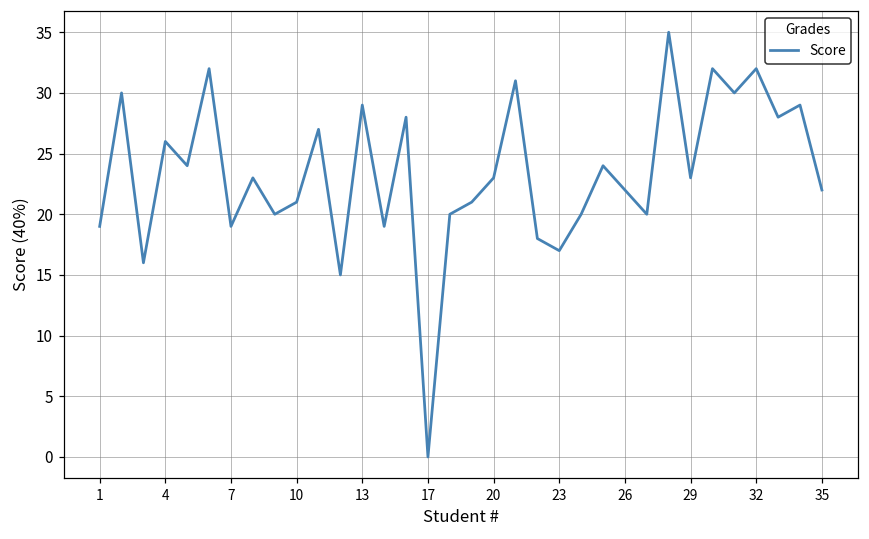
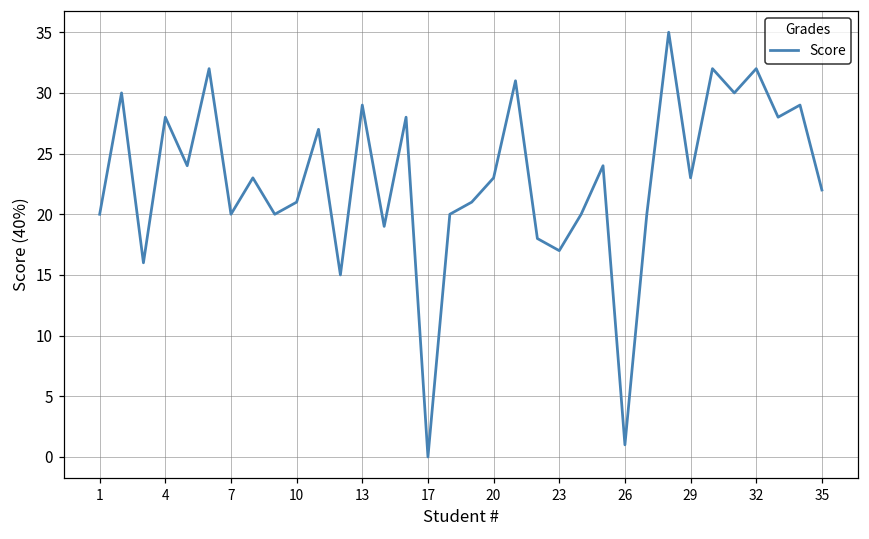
1: 19 -> 20
4: 26 -> 28
7: 19 -> 20
26: 22 -> 1
